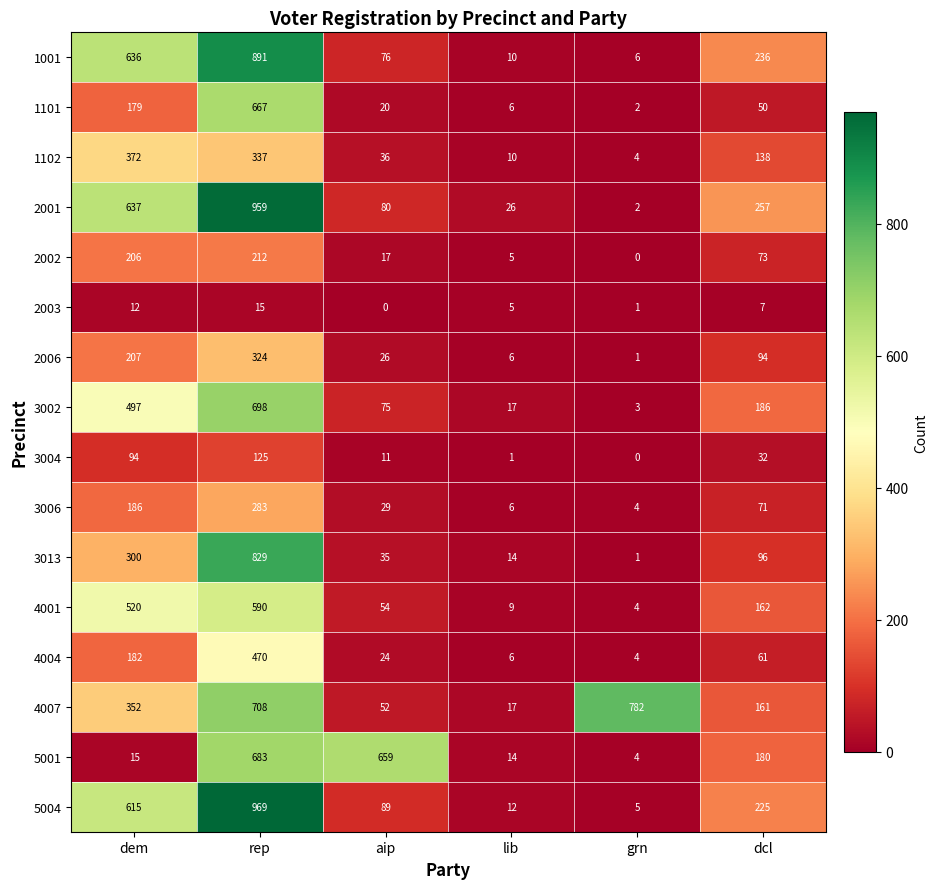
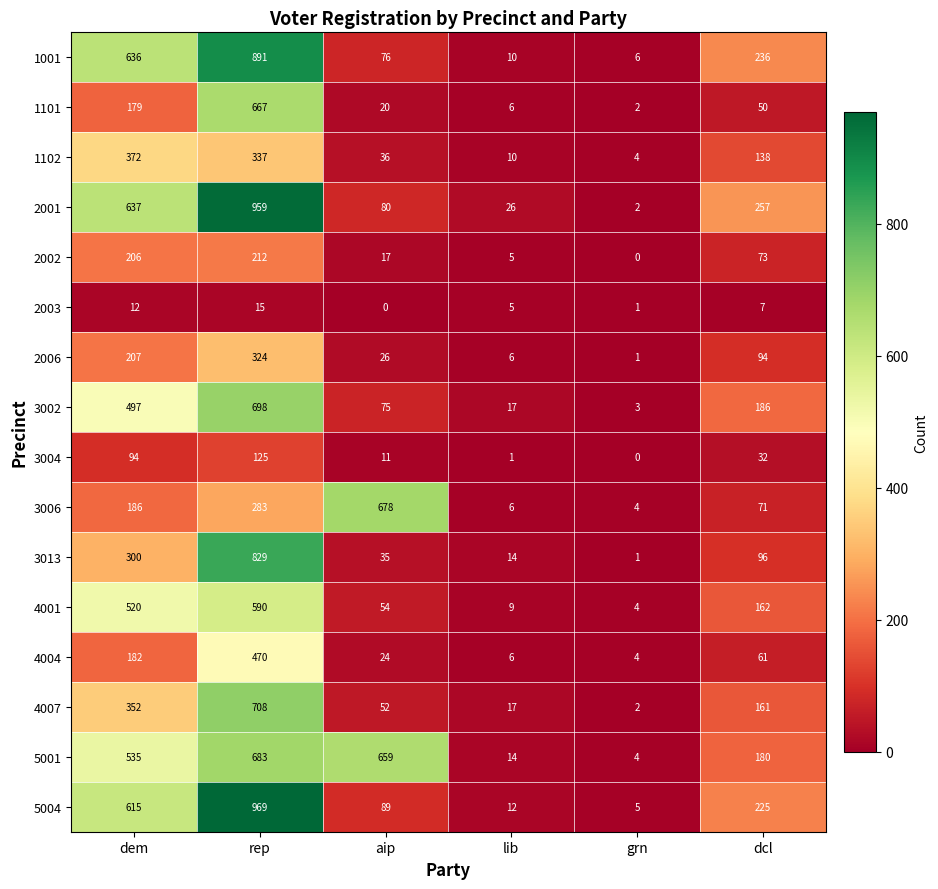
3006, aip: 29 -> 678
4007, grn: 782 -> 2
5001, dem: 15 -> 535
